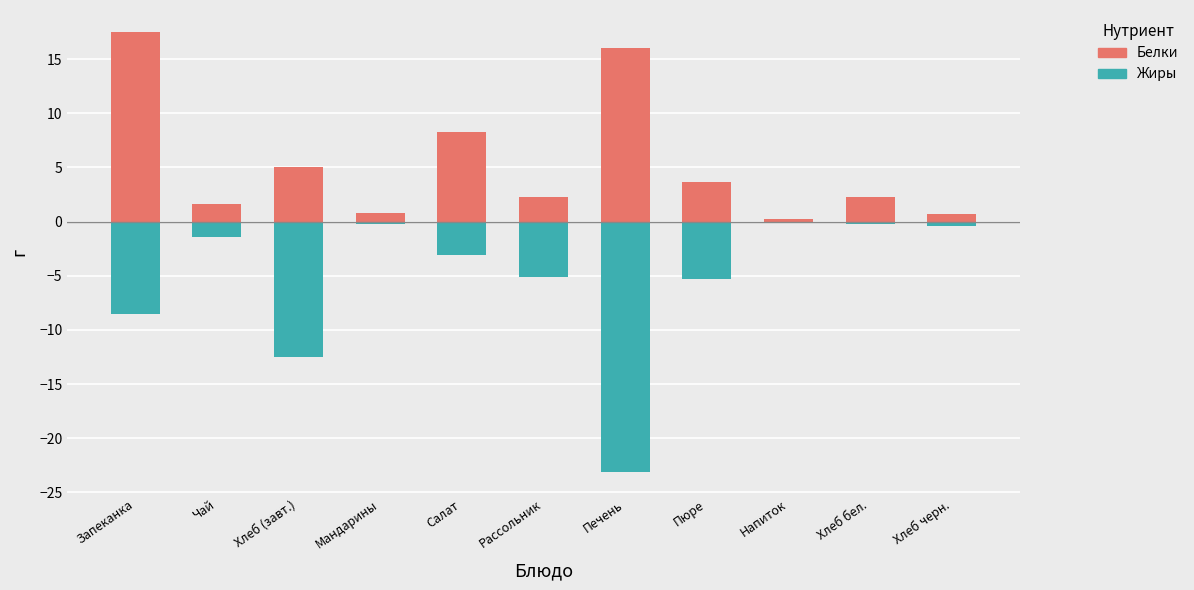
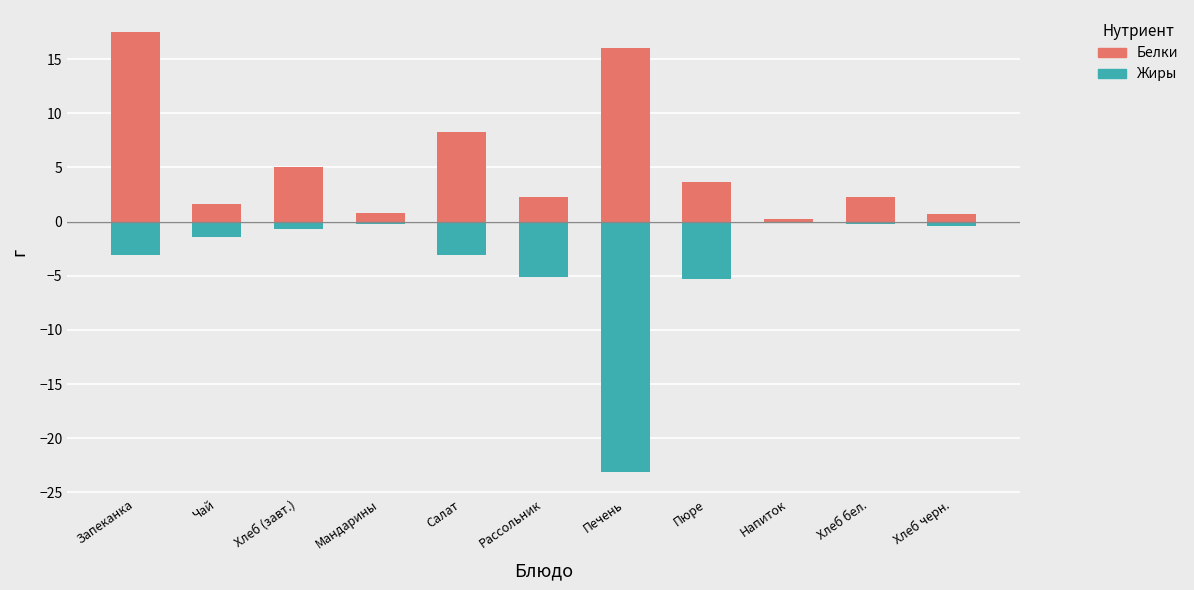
Жиры, Запеканка: -8.5 -> -3.1
Жиры, Хлеб (завт.): -12.5 -> -0.7
